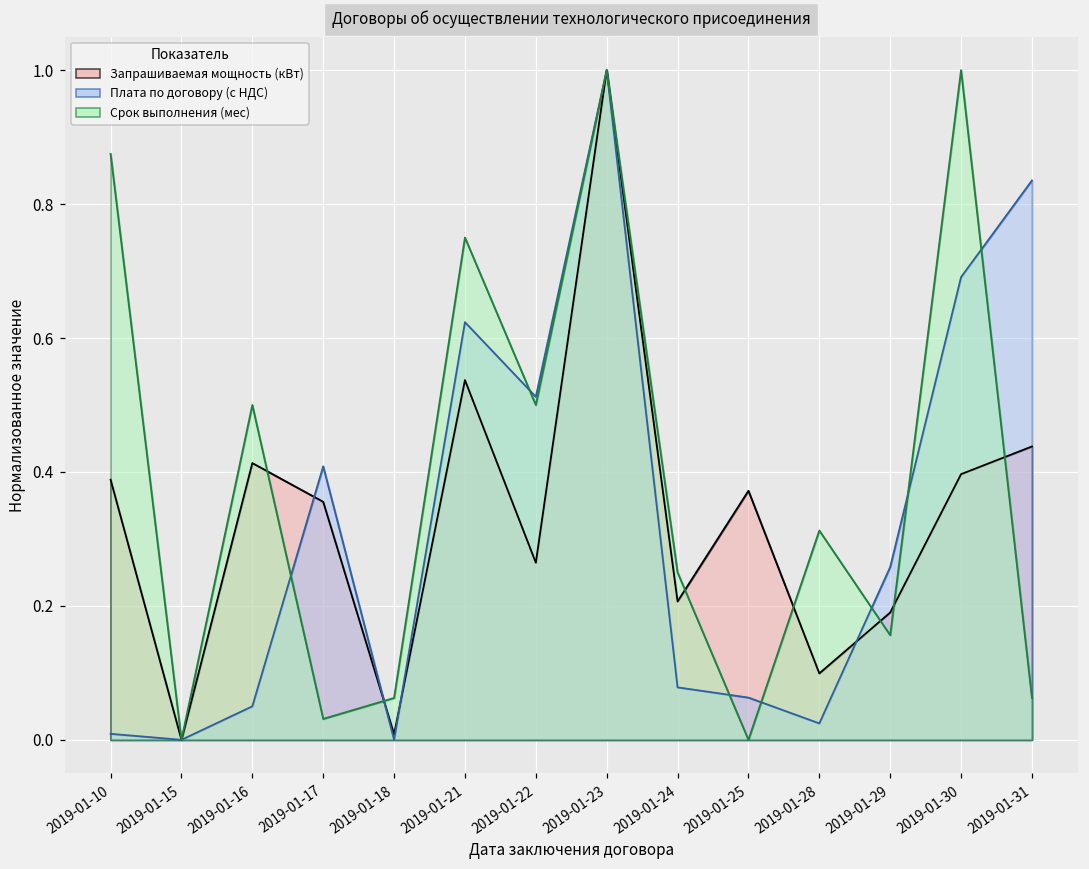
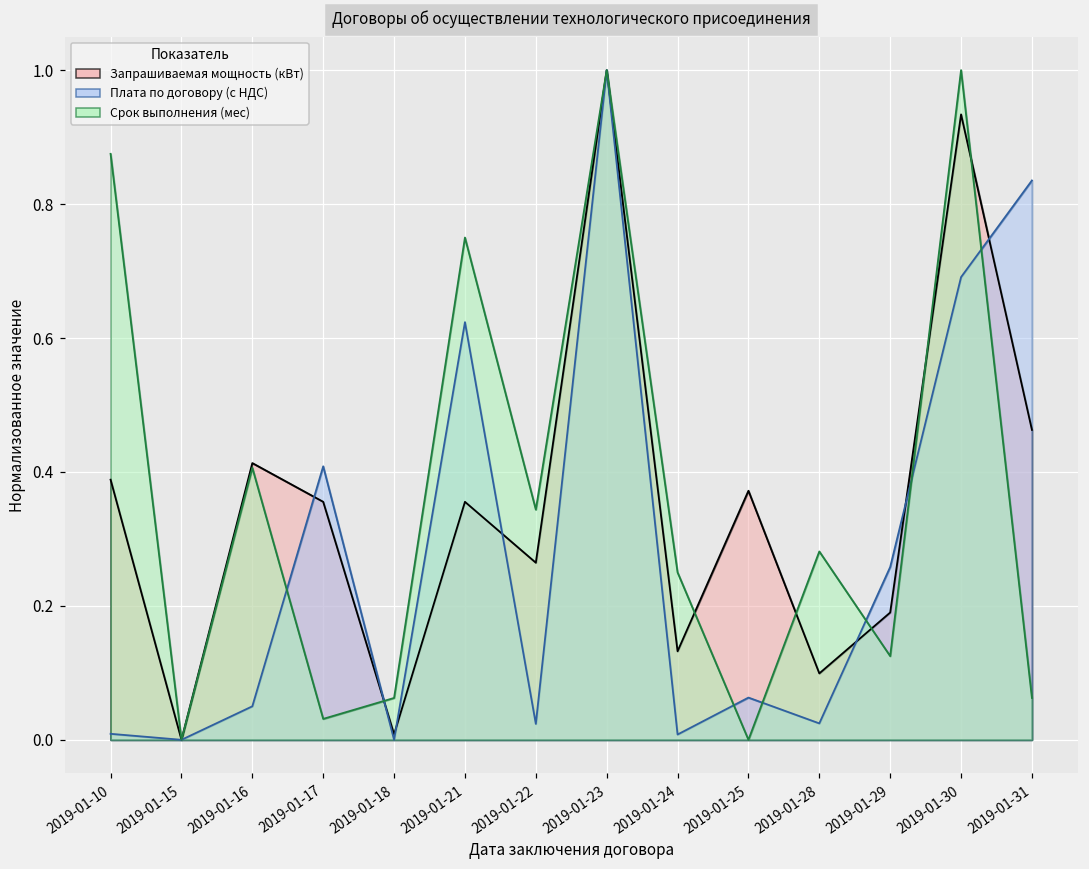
Срок выполнения (мес), 2019-01-16: 0.50 -> 0.41
Запрашиваемая мощность (кВт), 2019-01-21: 0.54 -> 0.36
Плата по договору (с НДС), 2019-01-22: 0.51 -> 0.02
Срок выполнения (мес), 2019-01-22: 0.50 -> 0.34
Запрашиваемая мощность (кВт), 2019-01-24: 0.21 -> 0.13
Плата по договору (с НДС), 2019-01-24: 0.08 -> 0.01
Срок выполнения (мес), 2019-01-28: 0.31 -> 0.28
Срок выполнения (мес), 2019-01-29: 0.16 -> 0.12
Запрашиваемая мощность (кВт), 2019-01-30: 0.40 -> 0.93
Запрашиваемая мощность (кВт), 2019-01-31: 0.44 -> 0.46
